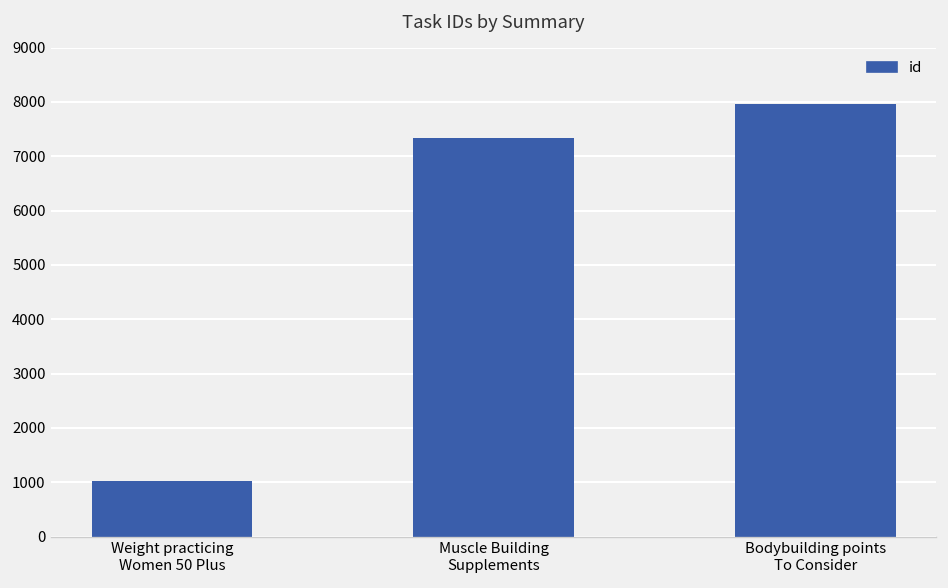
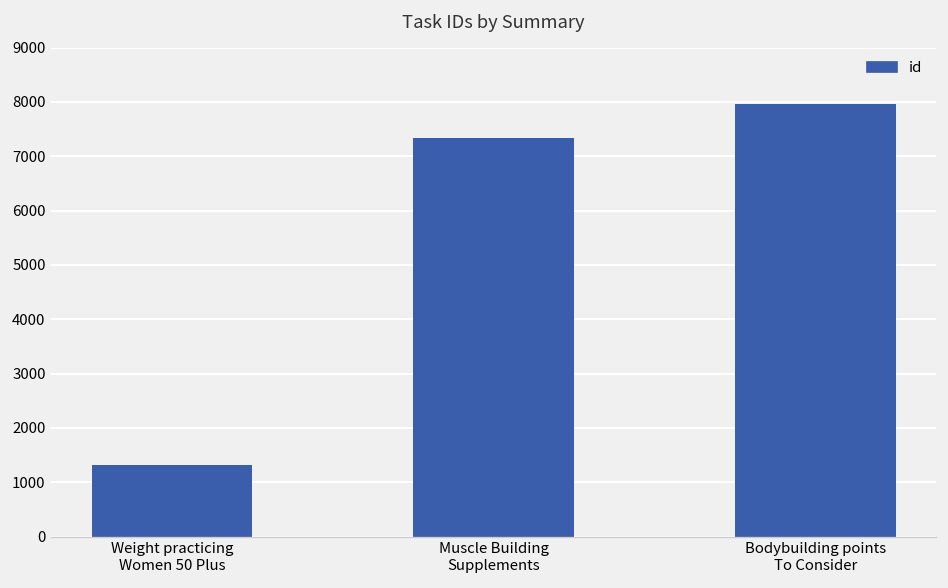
Weight practicing Women 50 Plus: 1000 -> 1300
